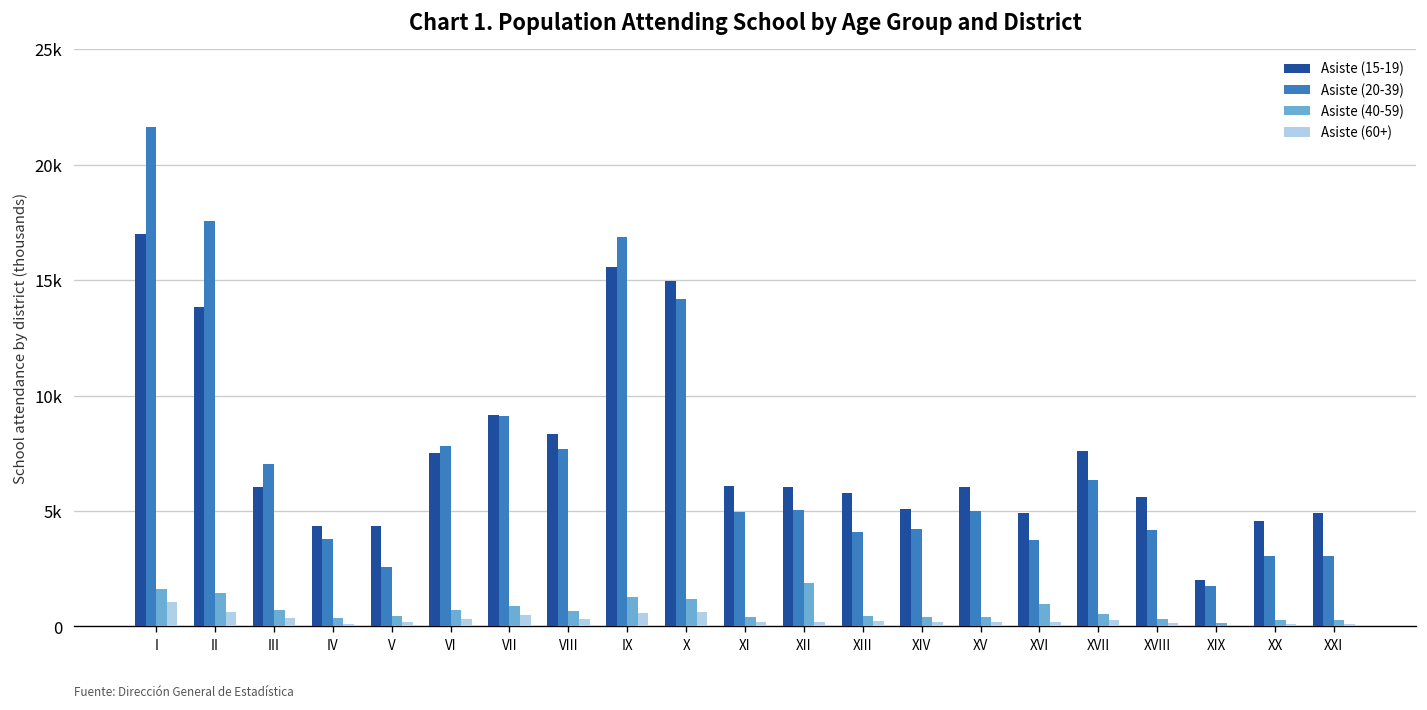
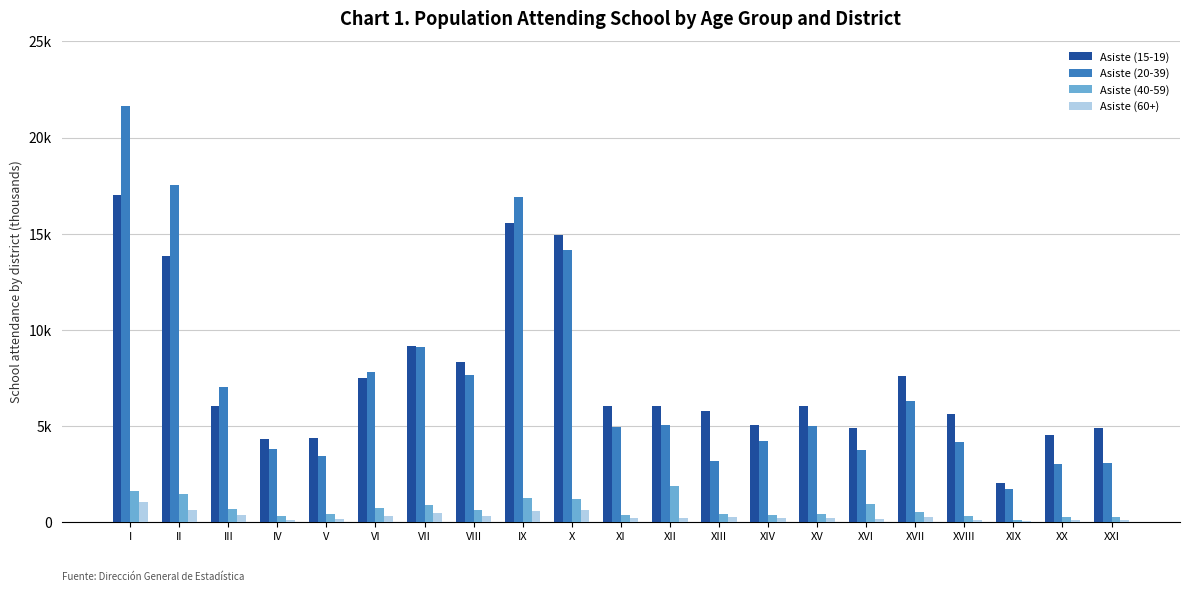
Asiste (20-39), V: 2600 -> 3400
Asiste (20-39), XIII: 4100 -> 3200
